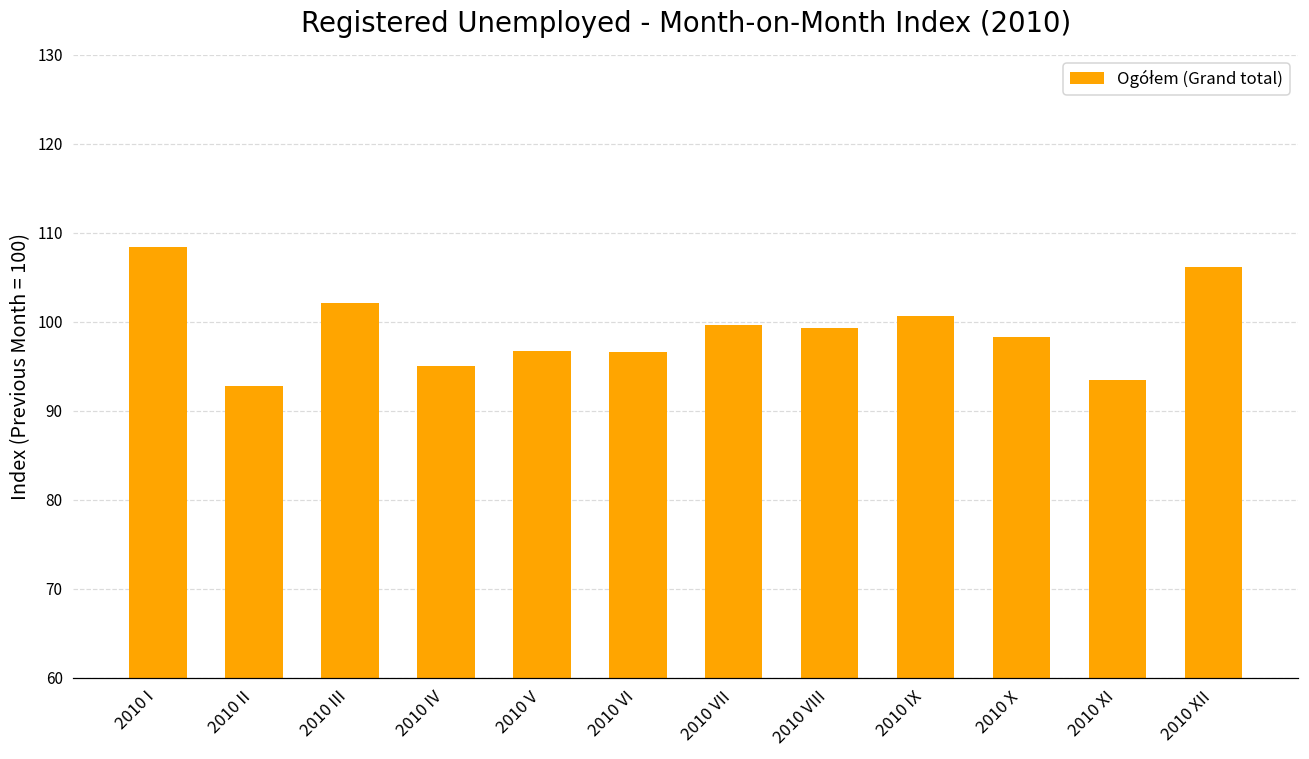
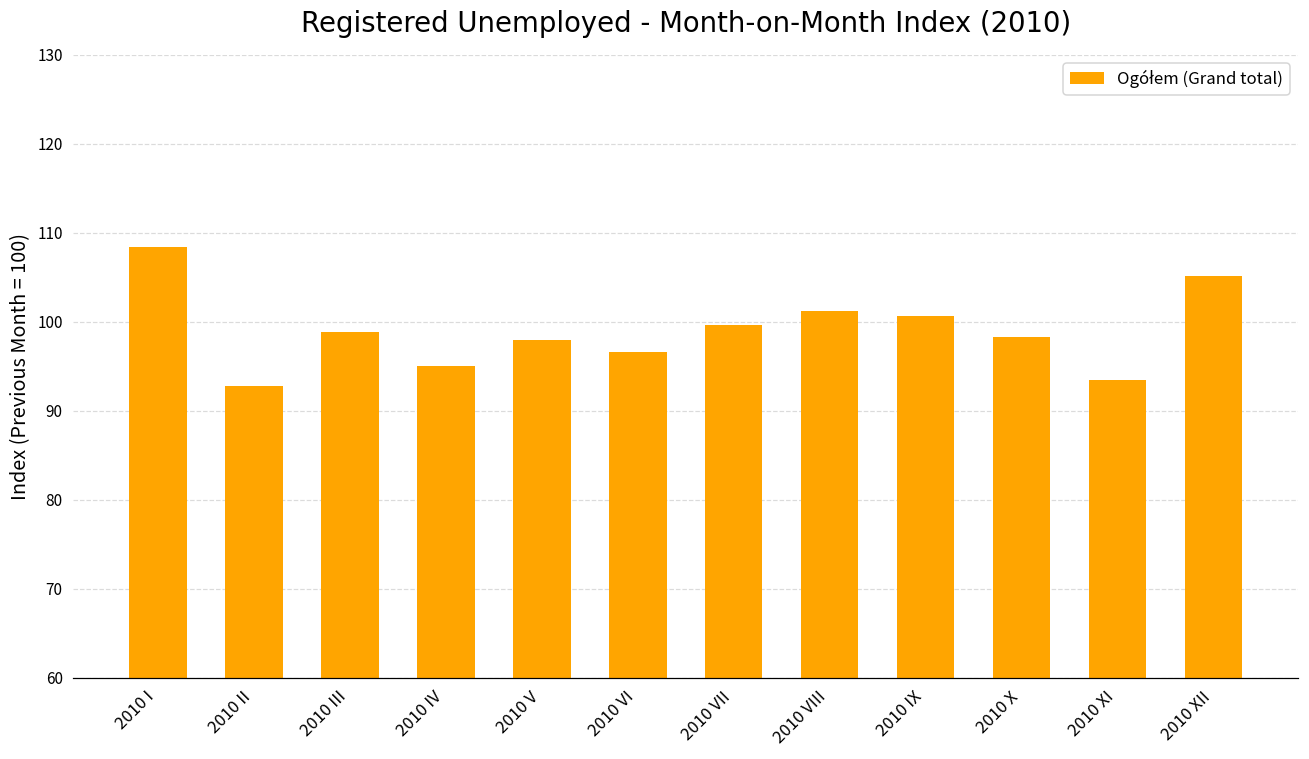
2010 III: 102 -> 99
2010 V: 97 -> 98
2010 VIII: 99 -> 101
2010 XII: 106 -> 105
